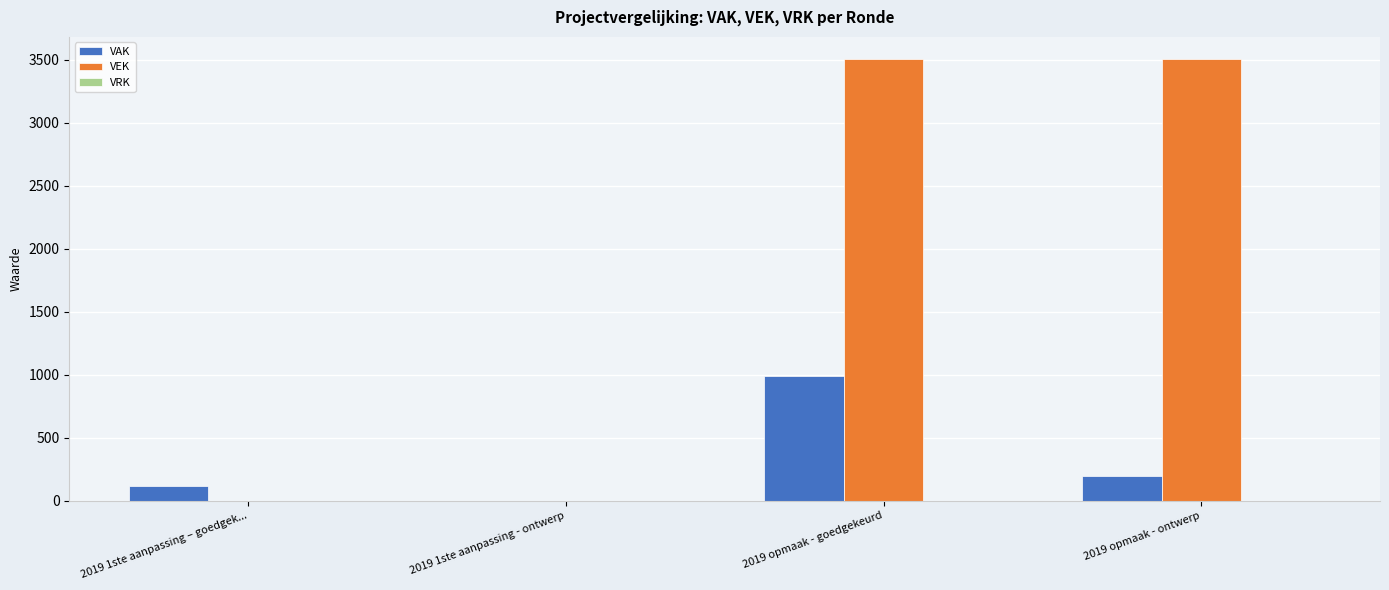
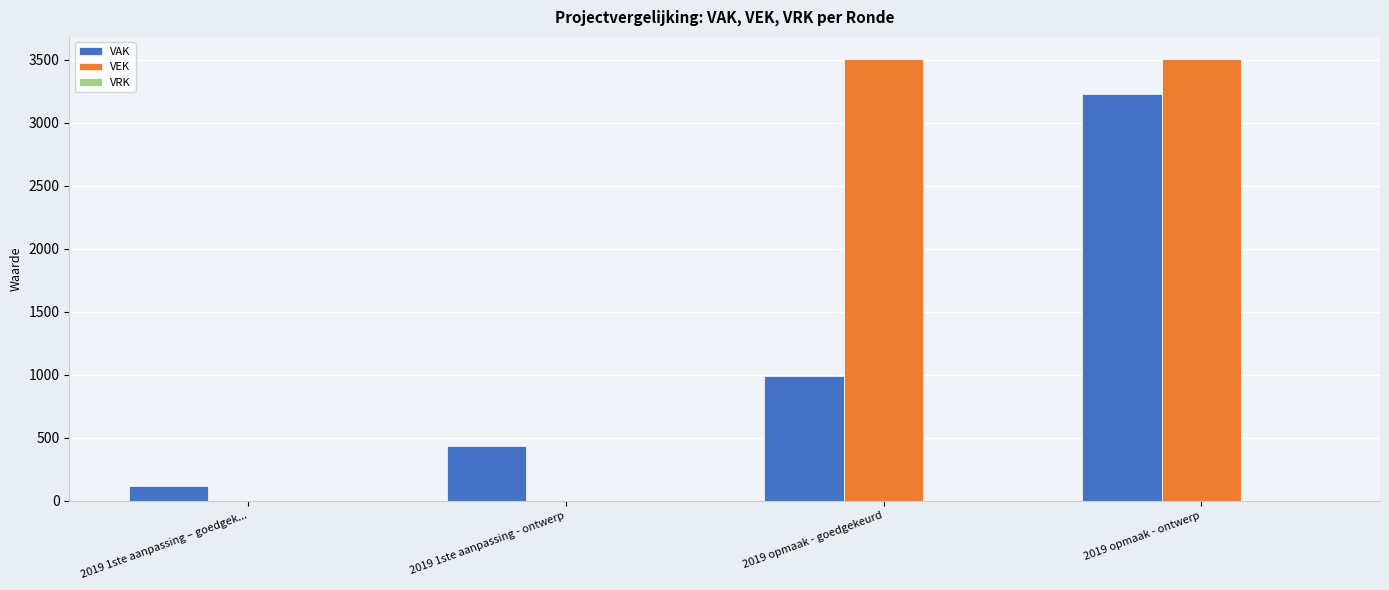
VAK, 2019 1ste aanpassing - ontwerp: 0 -> 430
VAK, 2019 opmaak - ontwerp: 190 -> 3230
